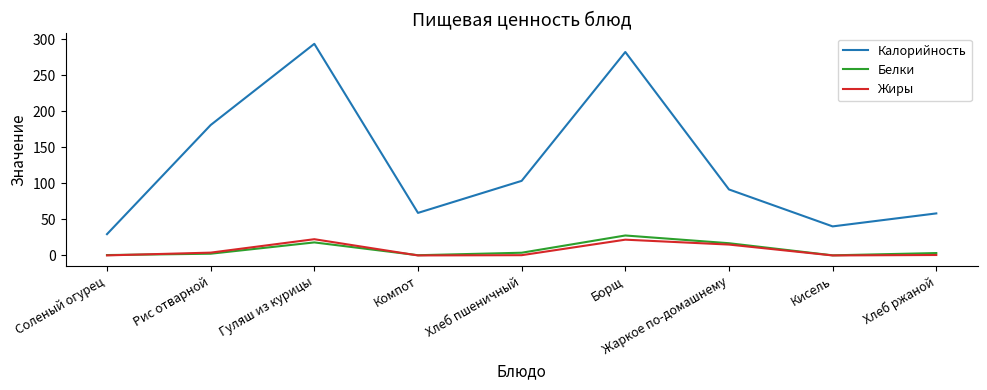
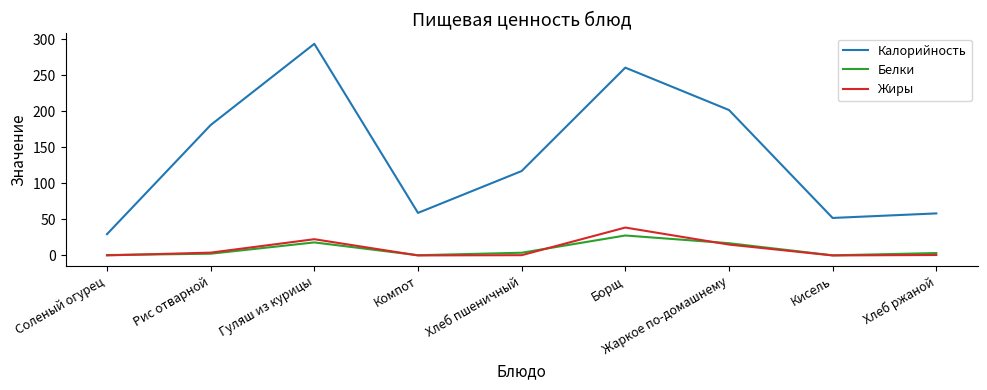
Калорийность, Хлеб пшеничный: 100 -> 120
Калорийность, Борщ: 280 -> 260
Жиры, Борщ: 20 -> 40
Калорийность, Жаркое по-домашнему: 90 -> 200
Калорийность, Кисель: 40 -> 50
